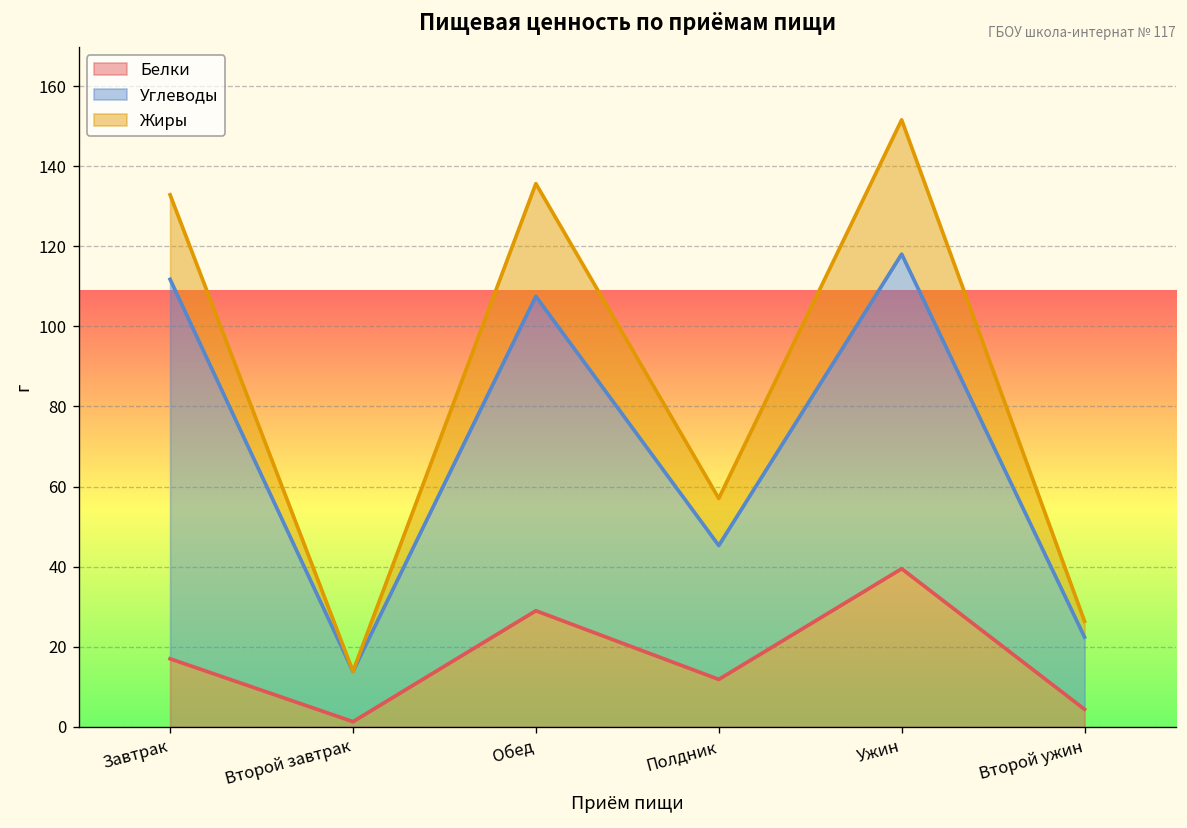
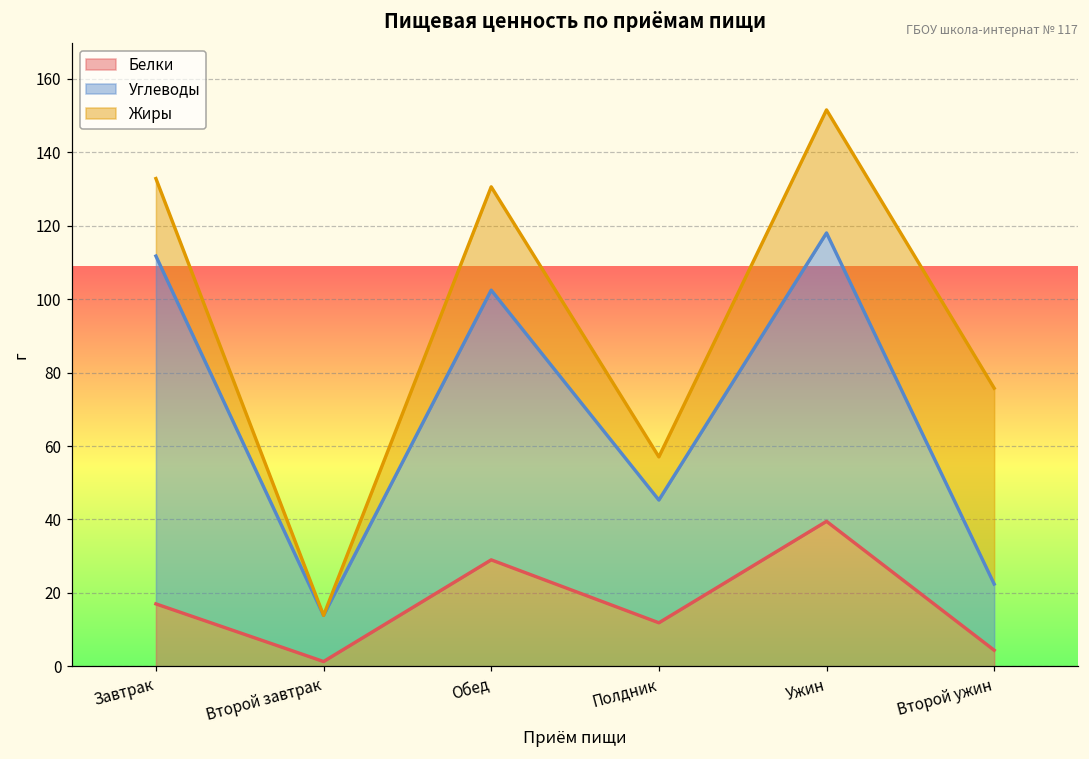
Углеводы, Обед: 78 -> 73
Жиры, Второй ужин: 4 -> 53
